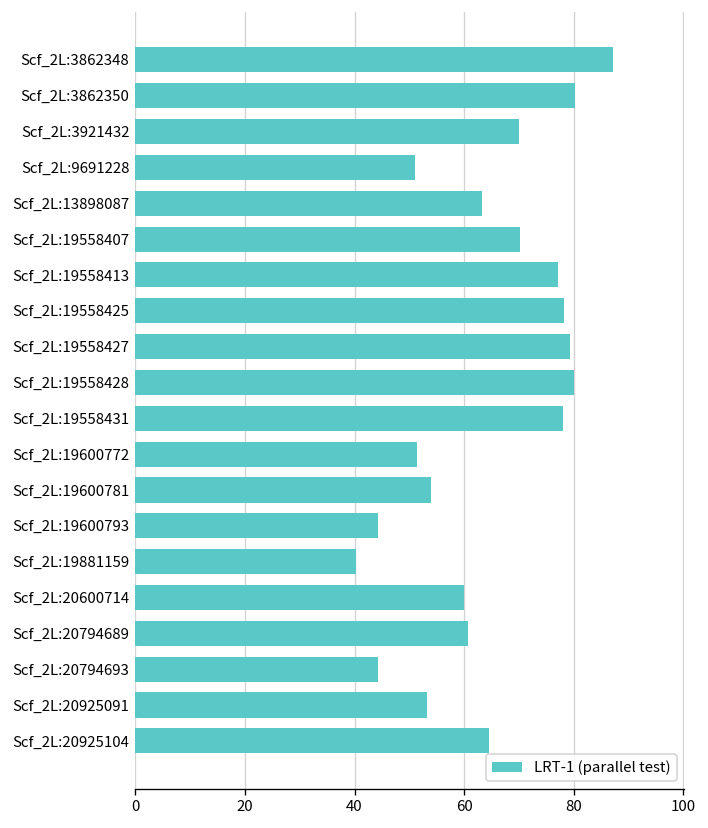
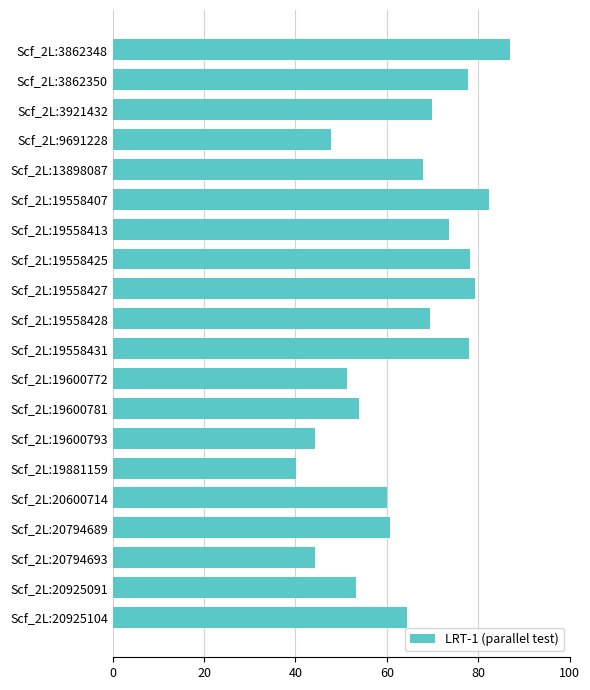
Scf_2L:3862350: 80 -> 78
Scf_2L:9691228: 51 -> 48
Scf_2L:13898087: 63 -> 68
Scf_2L:19558407: 70 -> 82
Scf_2L:19558413: 77 -> 74
Scf_2L:19558428: 80 -> 70
